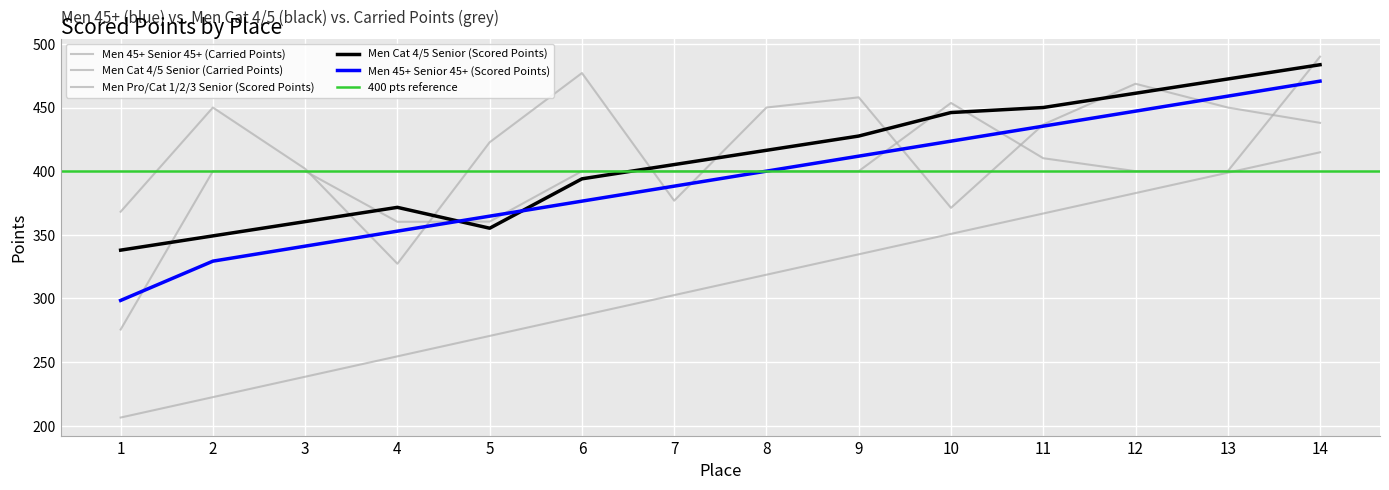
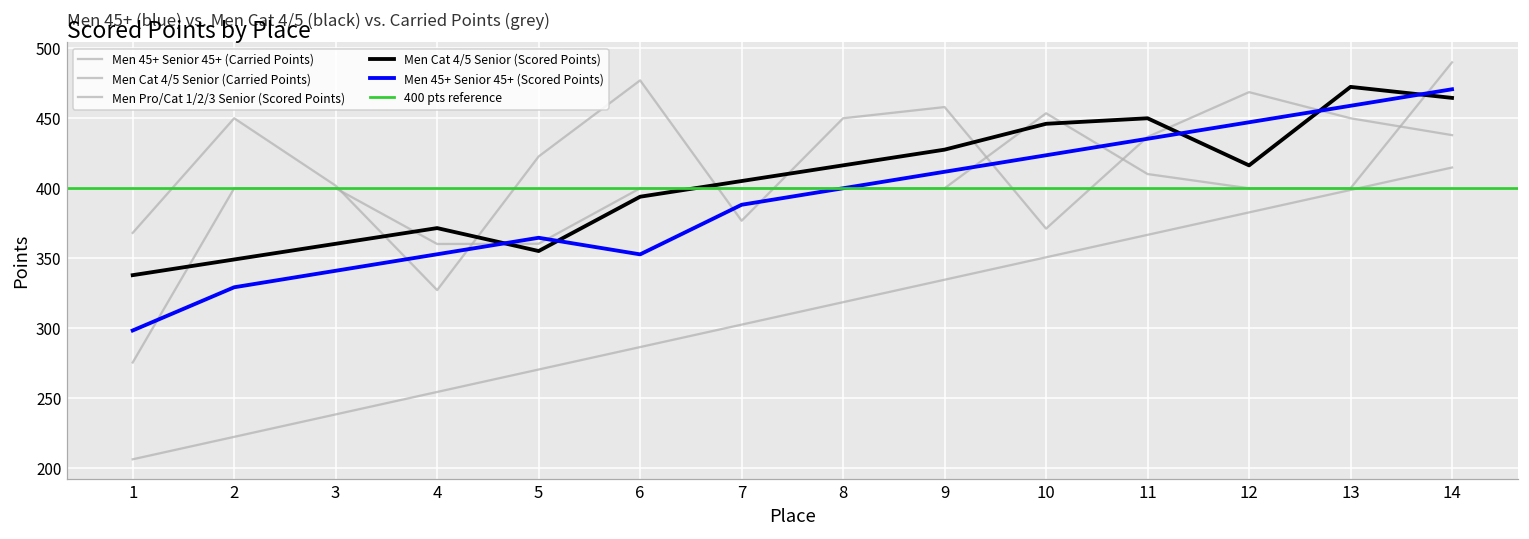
Men 45+ Senior 45+ (Scored Points), 6: 376 -> 353
Men Cat 4/5 Senior (Scored Points), 12: 461 -> 416
Men Cat 4/5 Senior (Scored Points), 14: 484 -> 465
